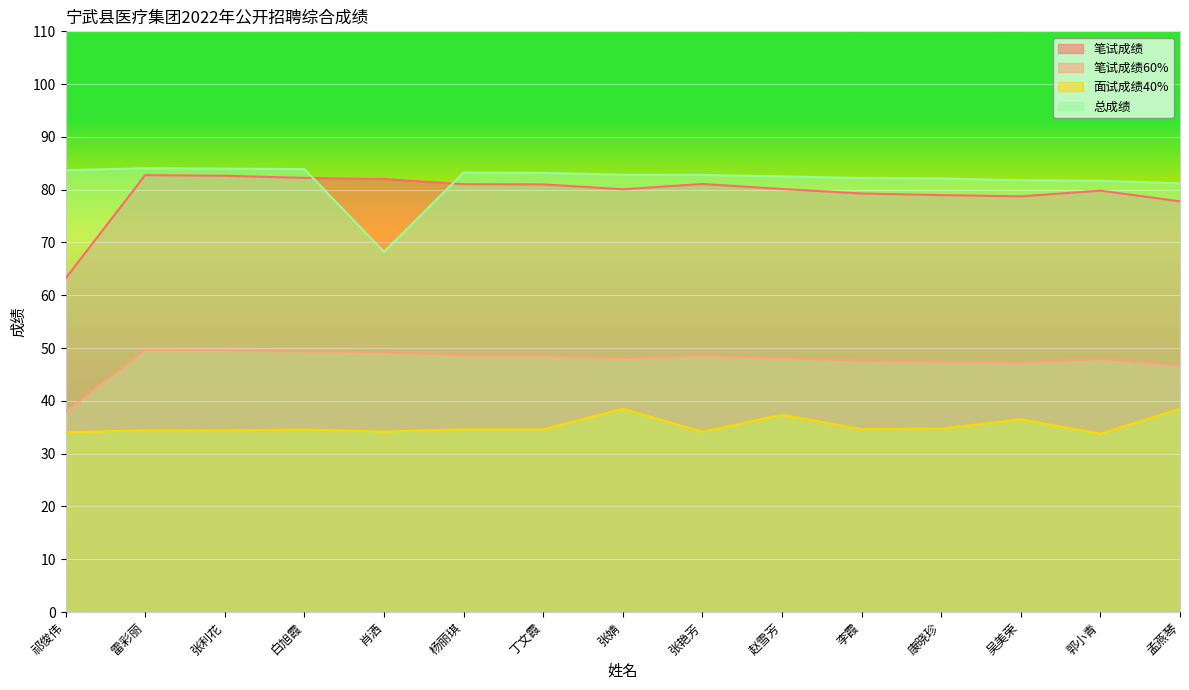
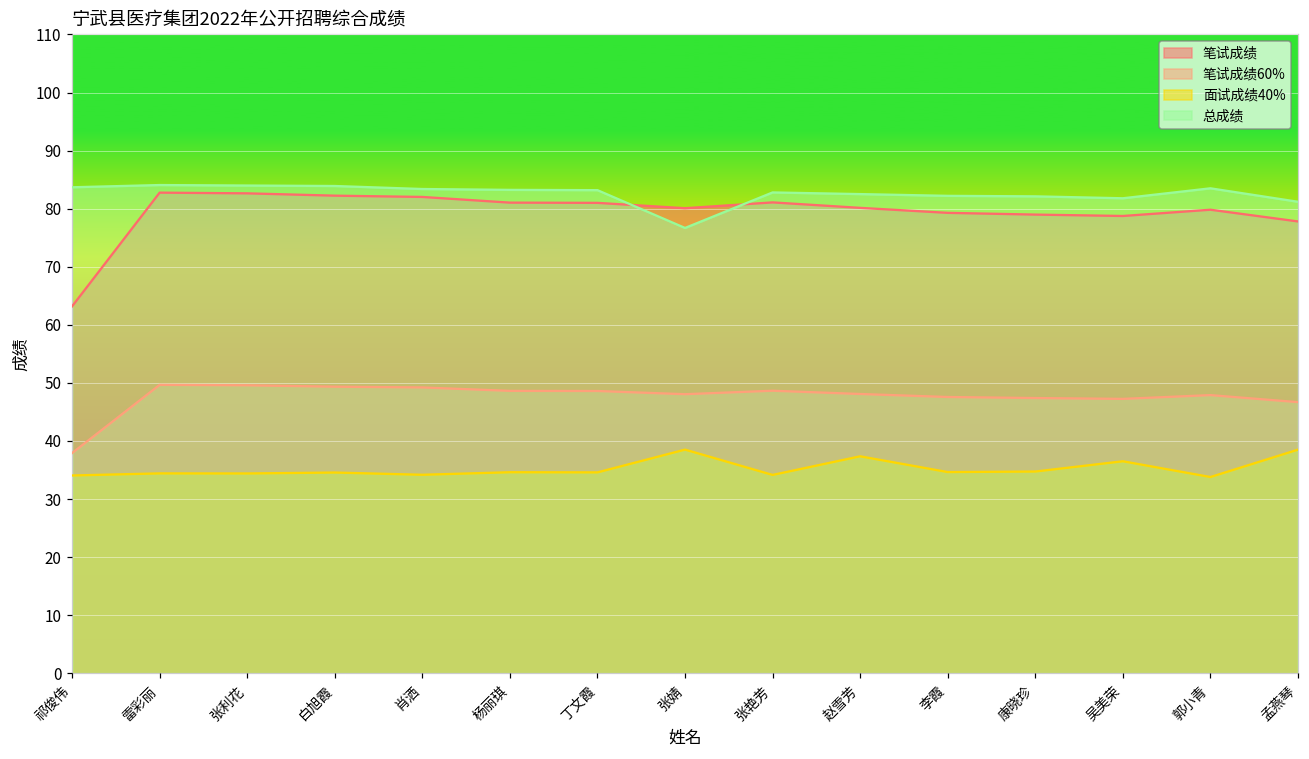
总成绩, 肖洒: 68 -> 83
总成绩, 张婧: 83 -> 77
总成绩, 郭小青: 82 -> 84
